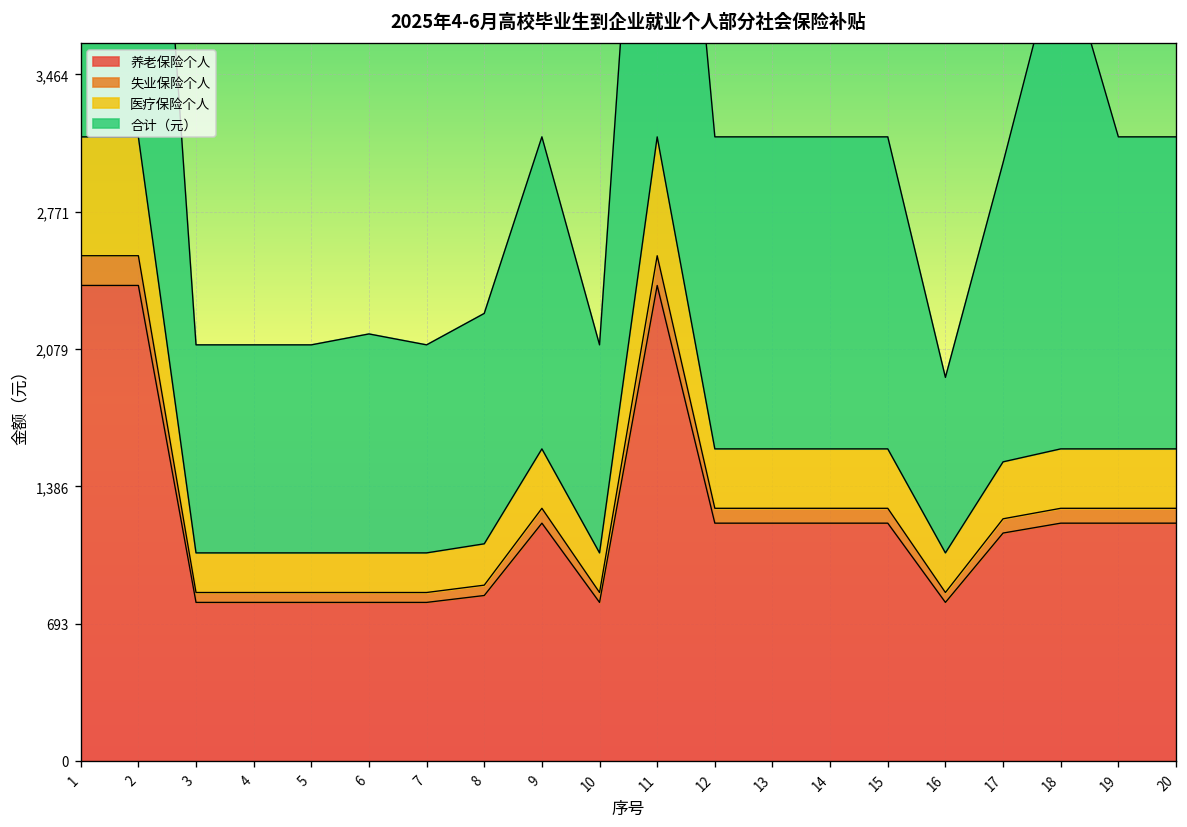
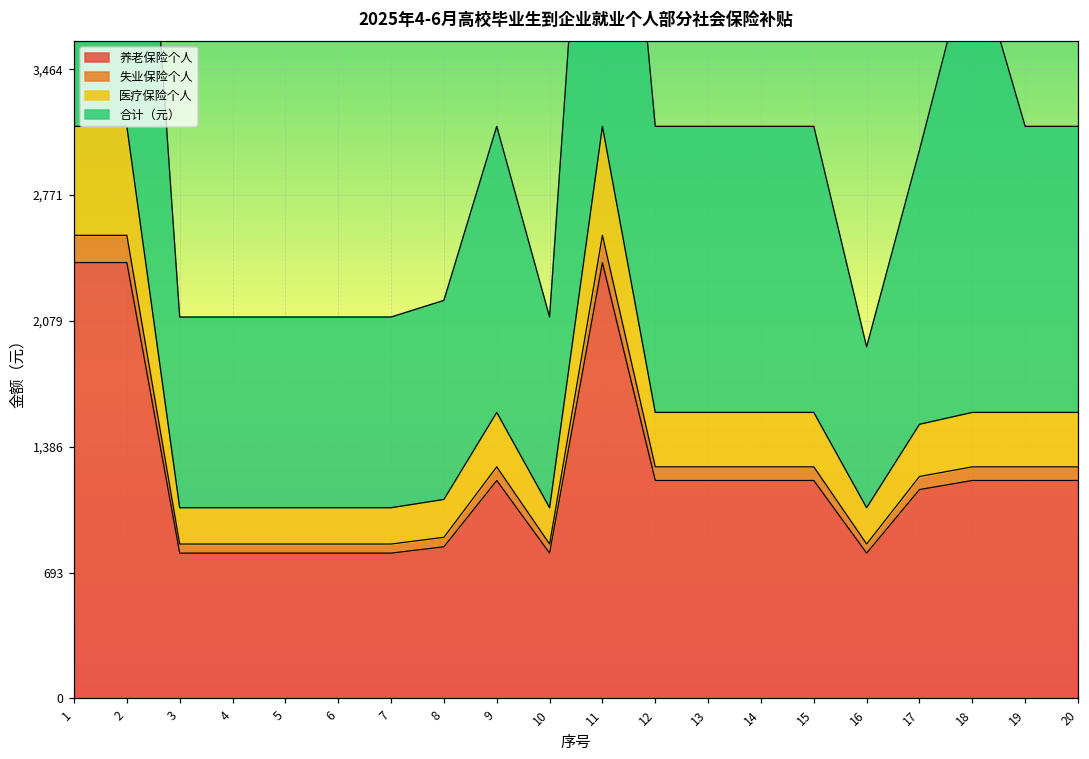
合计（元）, 6: 1,100 -> 1,050
合计（元）, 8: 1,160 -> 1,100
